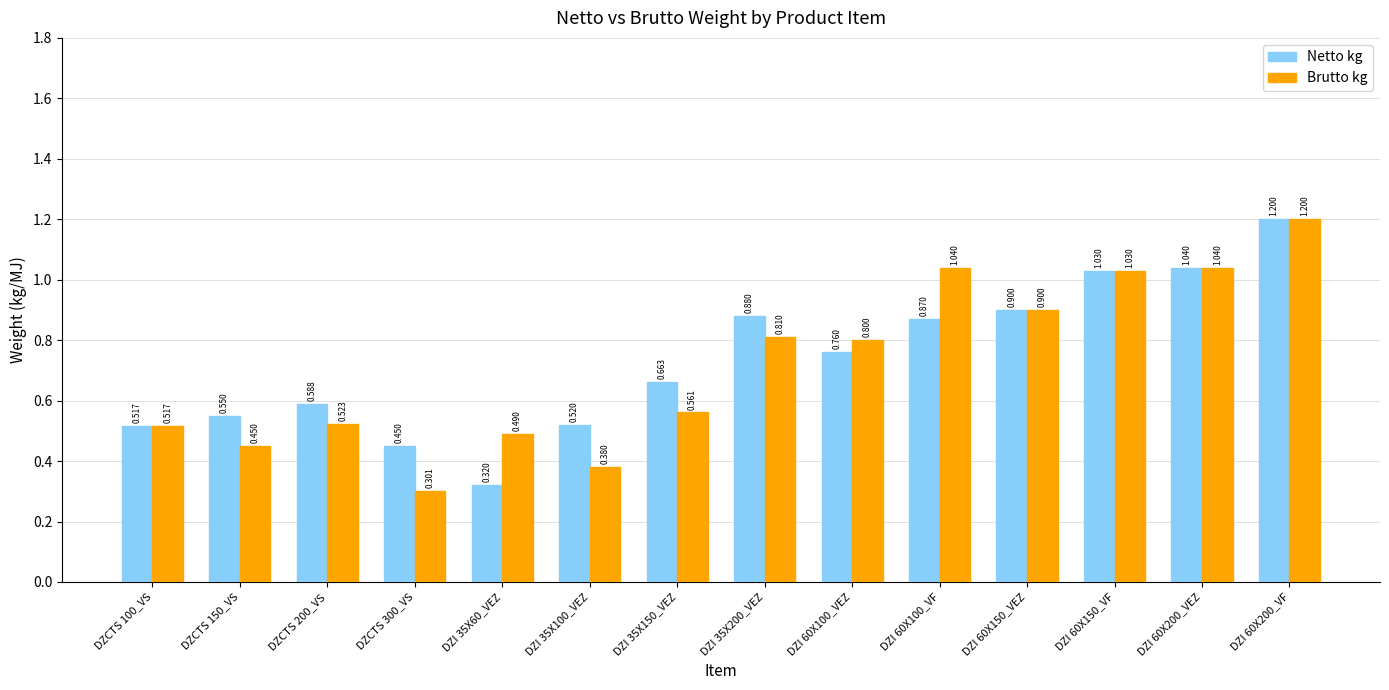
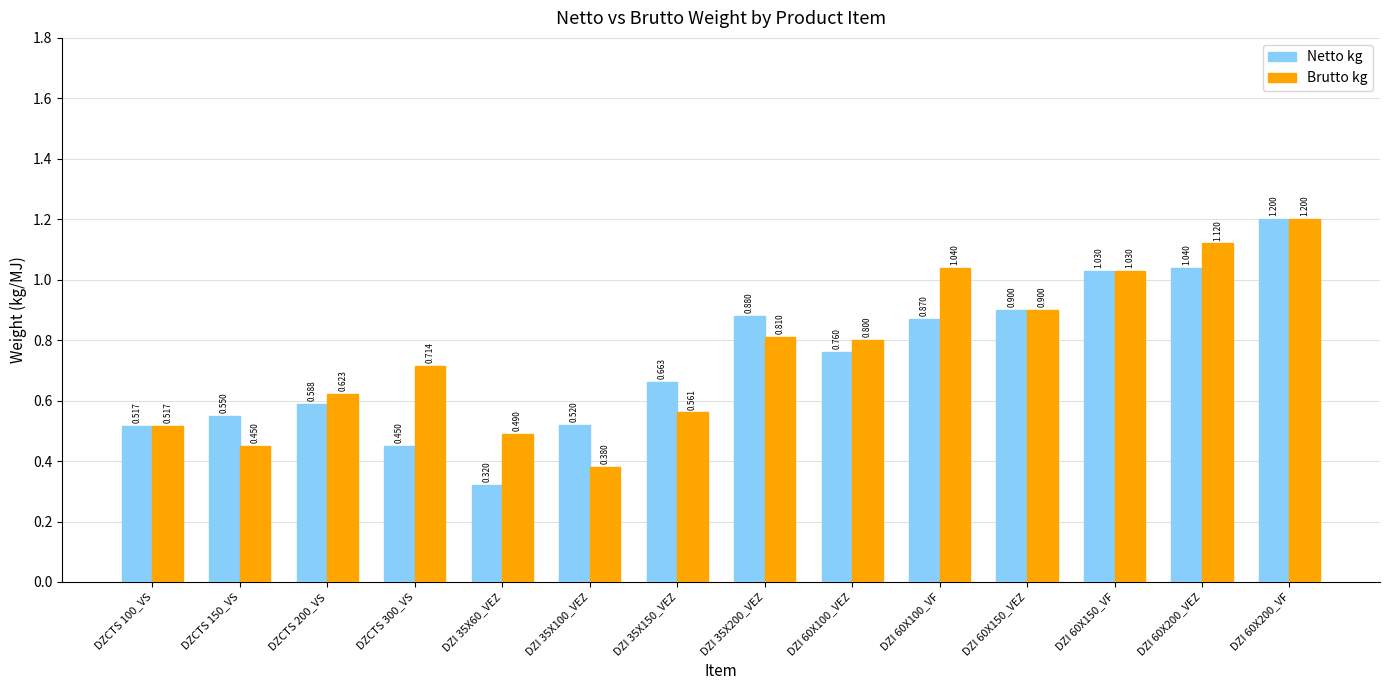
Brutto kg, DZCTS 200_VS: 0.523 -> 0.623
Brutto kg, DZCTS 300_VS: 0.301 -> 0.714
Brutto kg, DZI 60X200_VEZ: 1.040 -> 1.120
